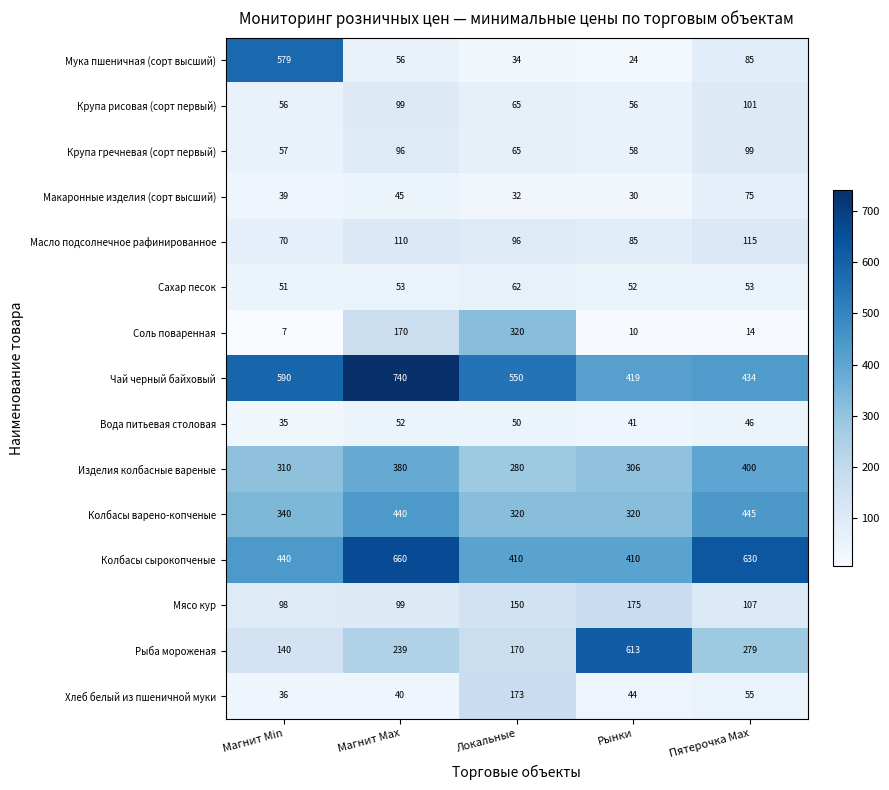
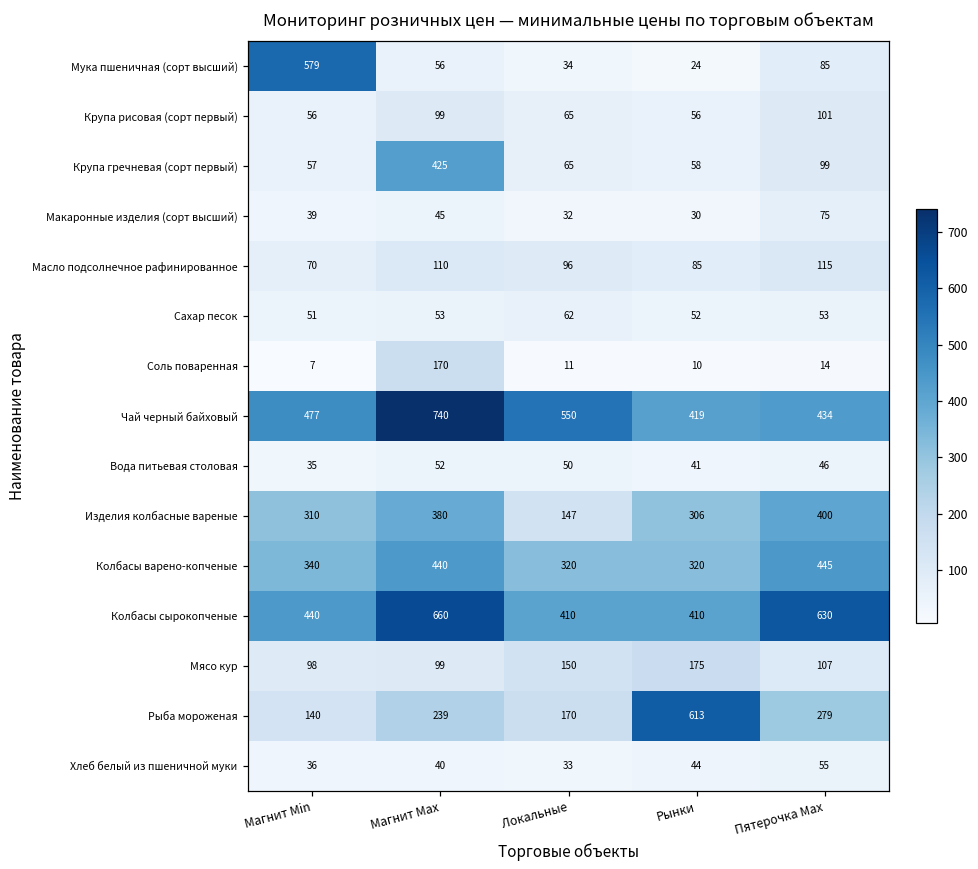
Крупа гречневая (сорт первый), Магнит Max: 96 -> 425
Соль поваренная, Локальные: 320 -> 11
Чай черный байховый, Магнит Min: 590 -> 477
Изделия колбасные вареные, Локальные: 280 -> 147
Хлеб белый из пшеничной муки, Локальные: 173 -> 33
